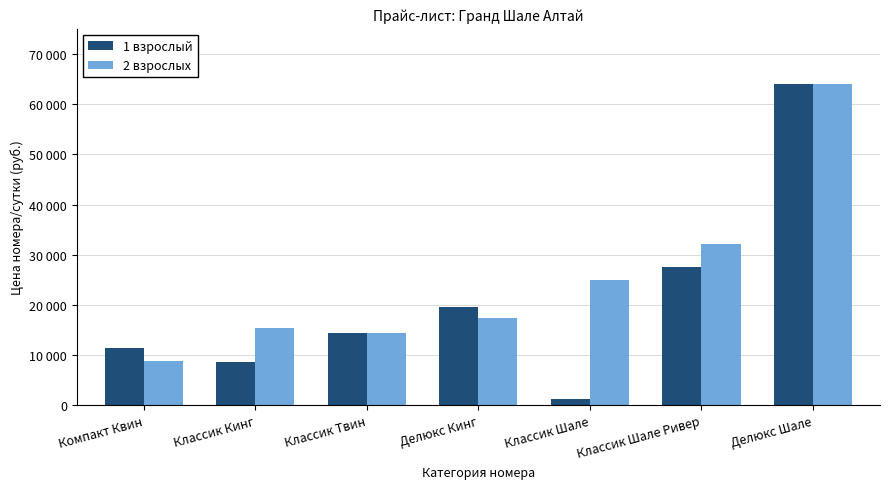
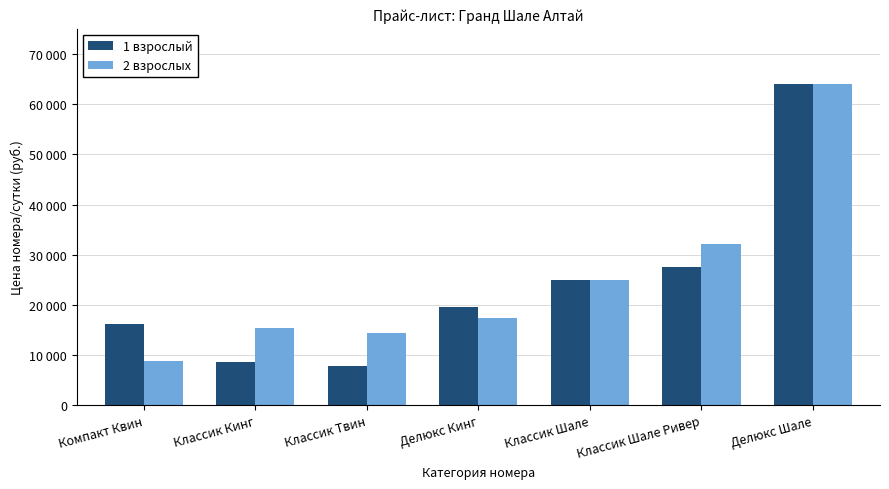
1 взрослый, Компакт Квин: 12000 -> 16000
1 взрослый, Классик Твин: 15000 -> 8000
1 взрослый, Классик Шале: 1000 -> 25000
